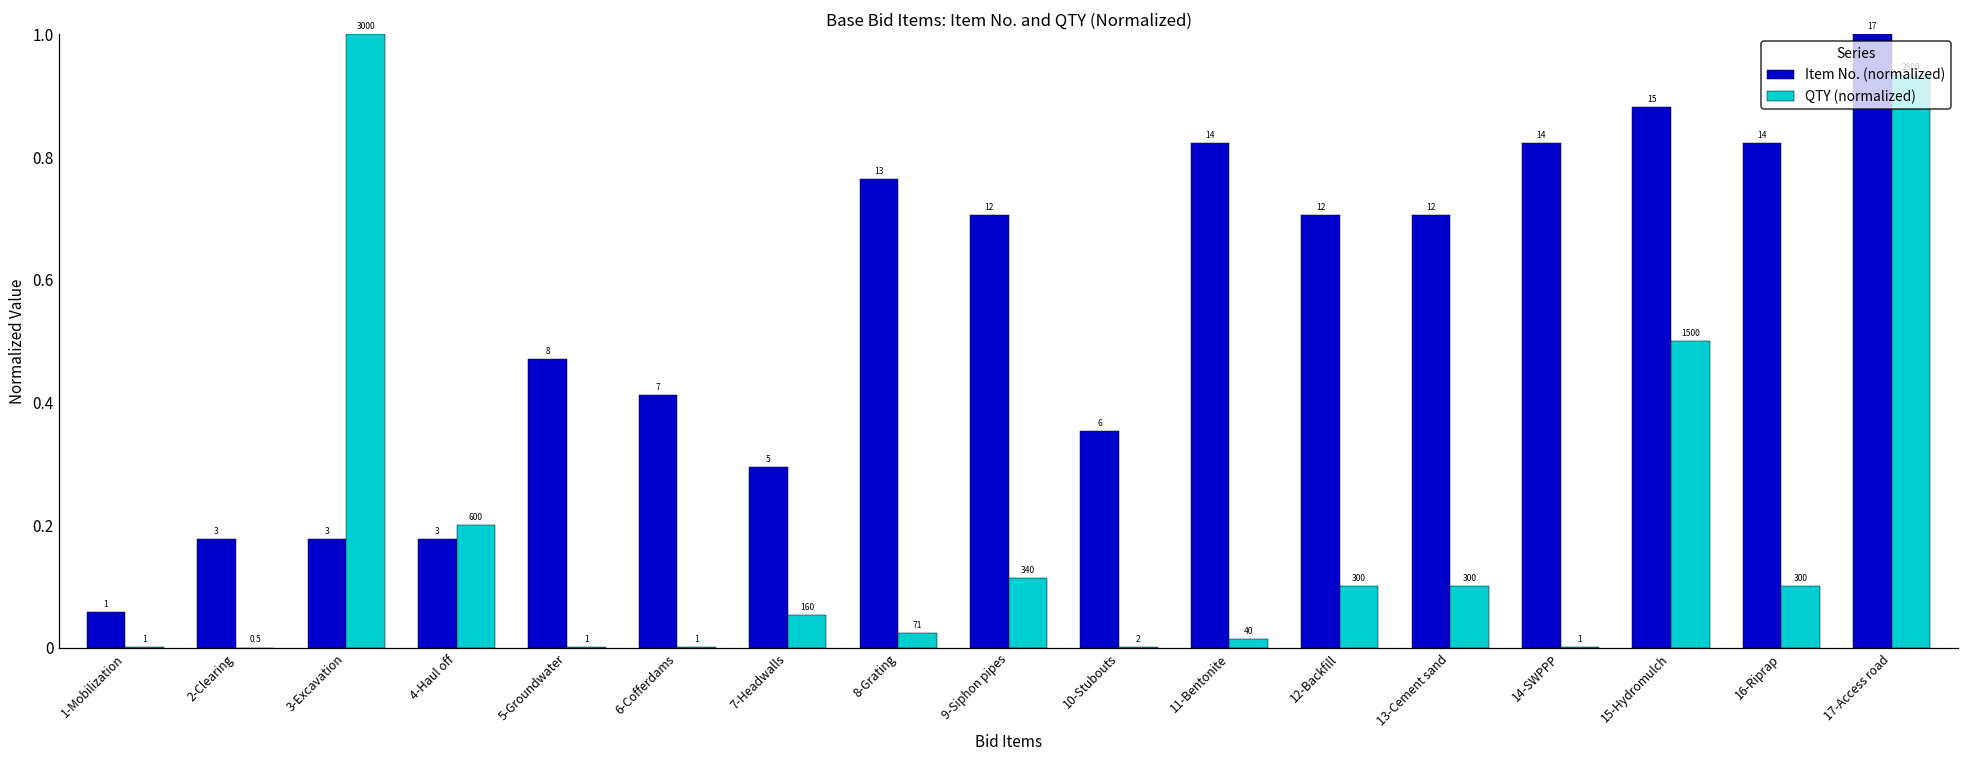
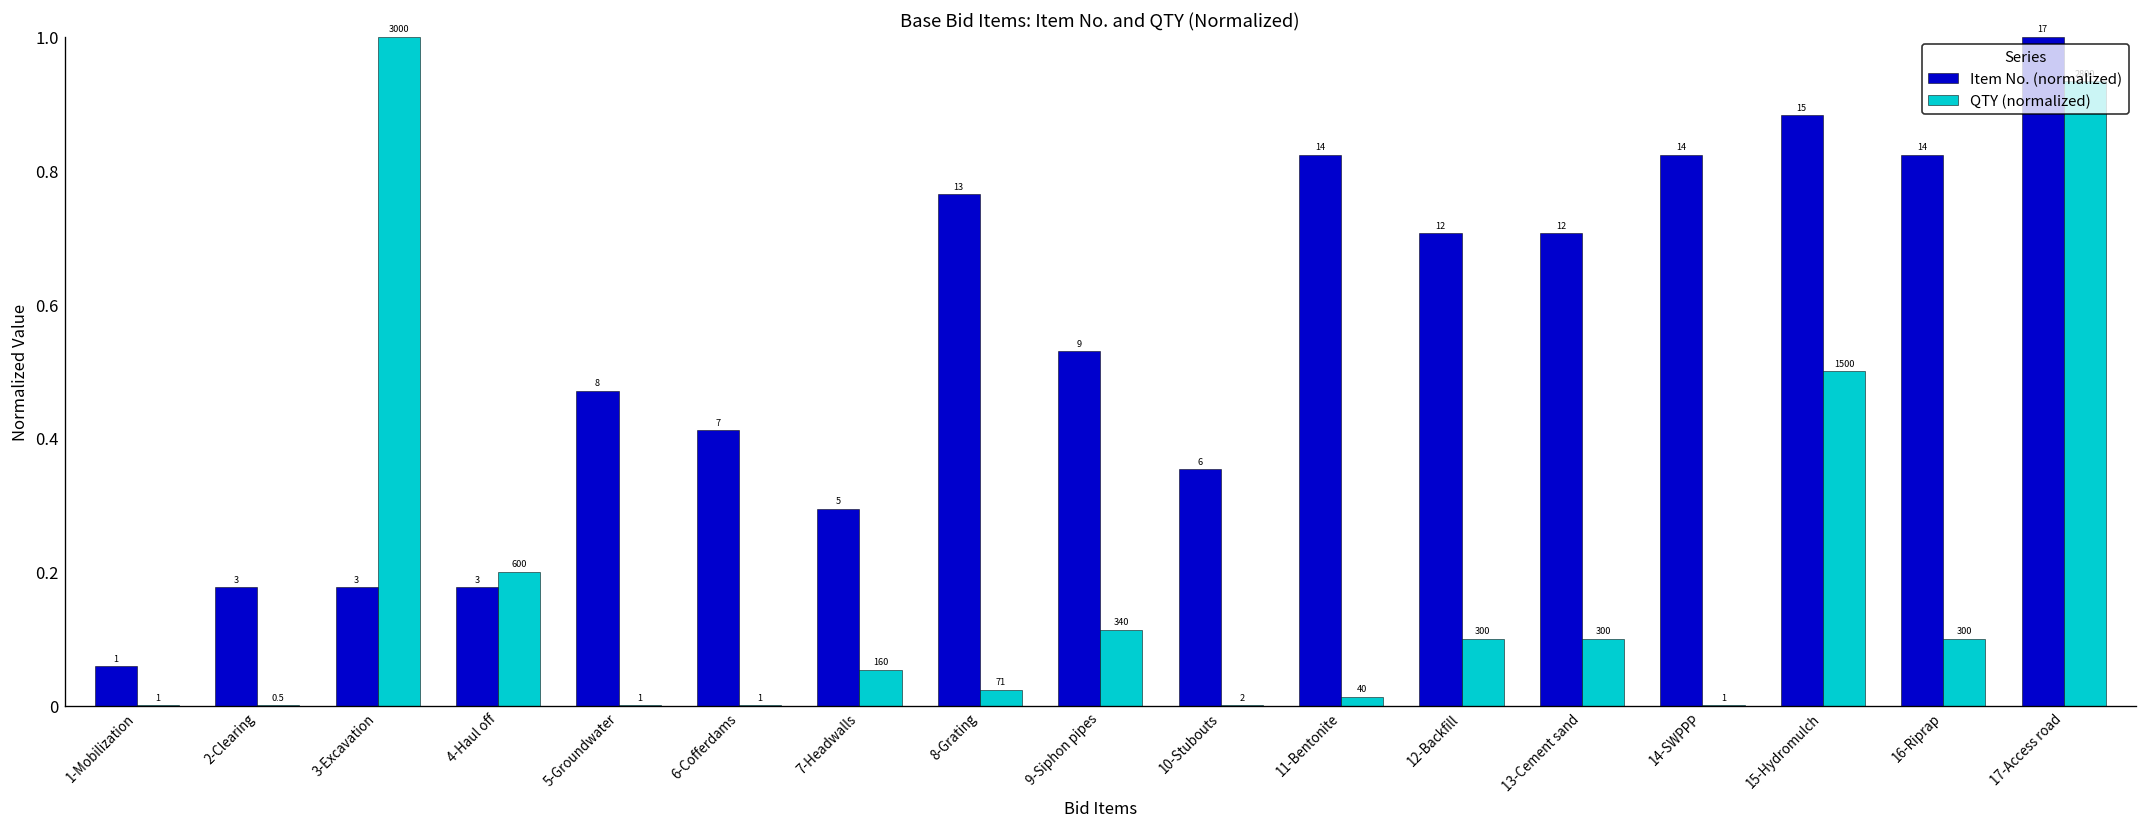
Item No. (normalized), 9-Siphon pipes: 12 -> 9
